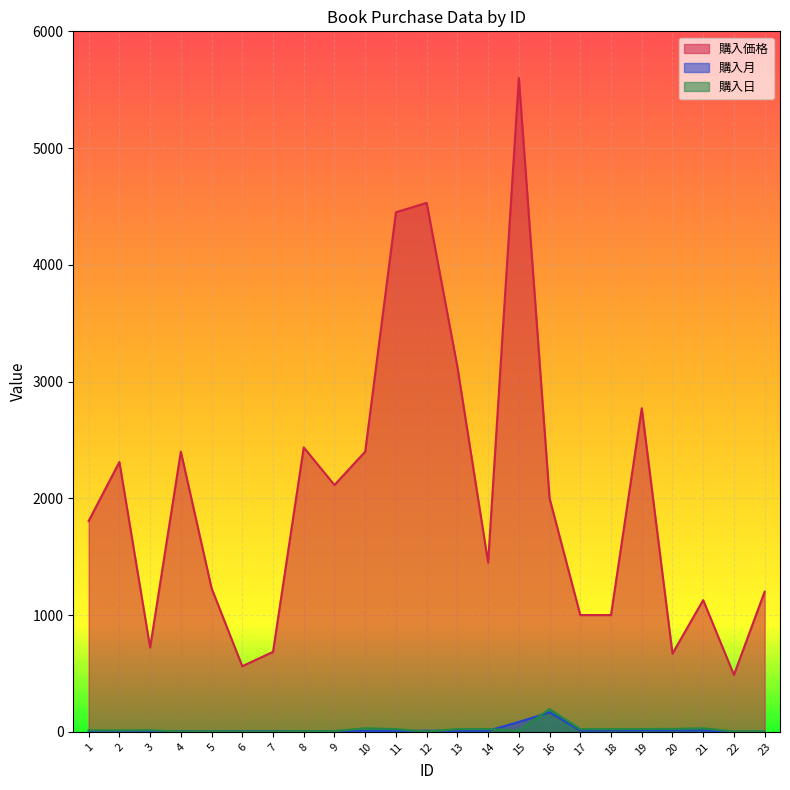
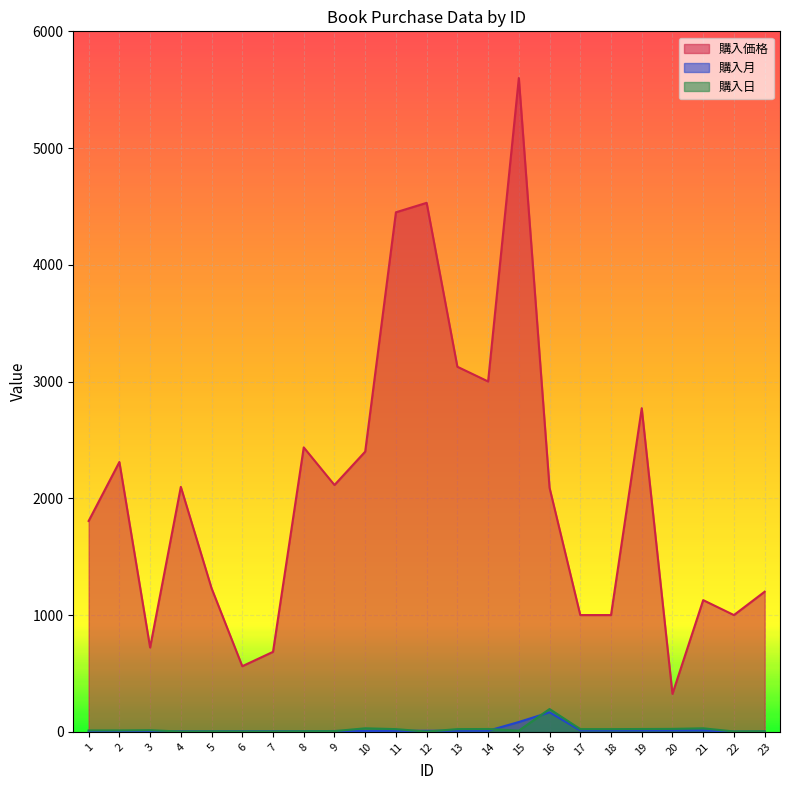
購入価格, 4: 2400 -> 2100
購入価格, 14: 1450 -> 3000
購入価格, 16: 2000 -> 2090
購入価格, 20: 670 -> 330
購入価格, 22: 490 -> 1000
